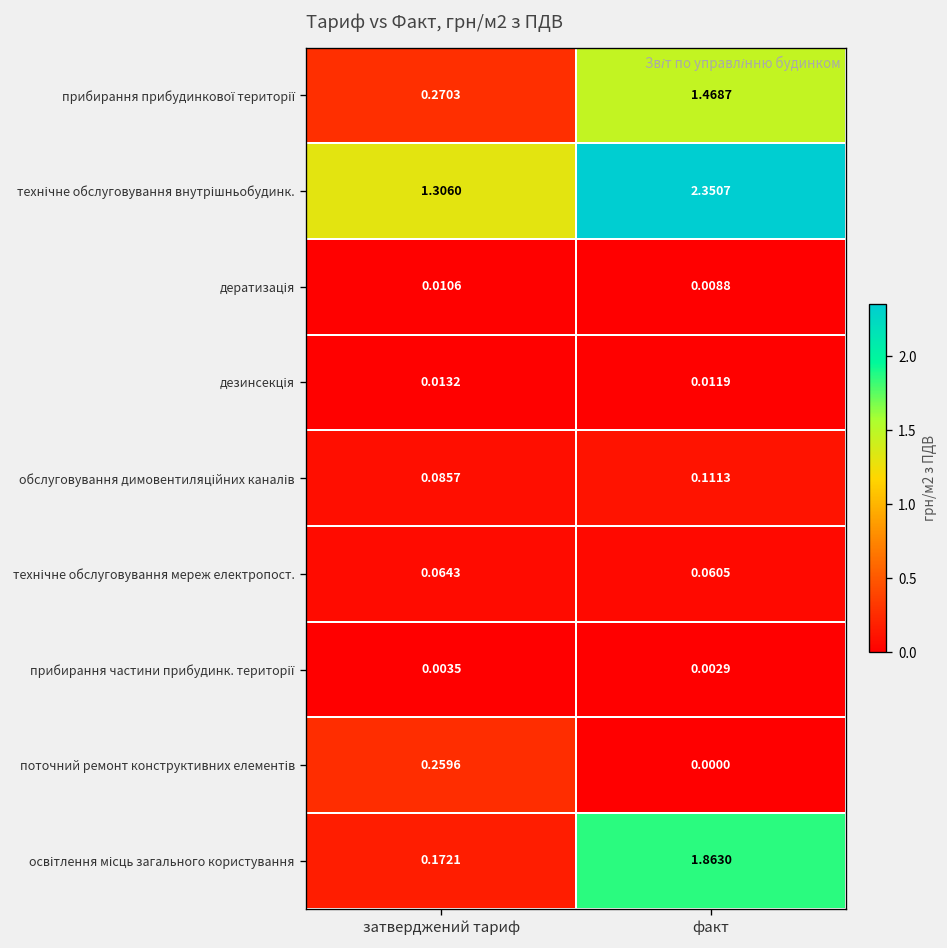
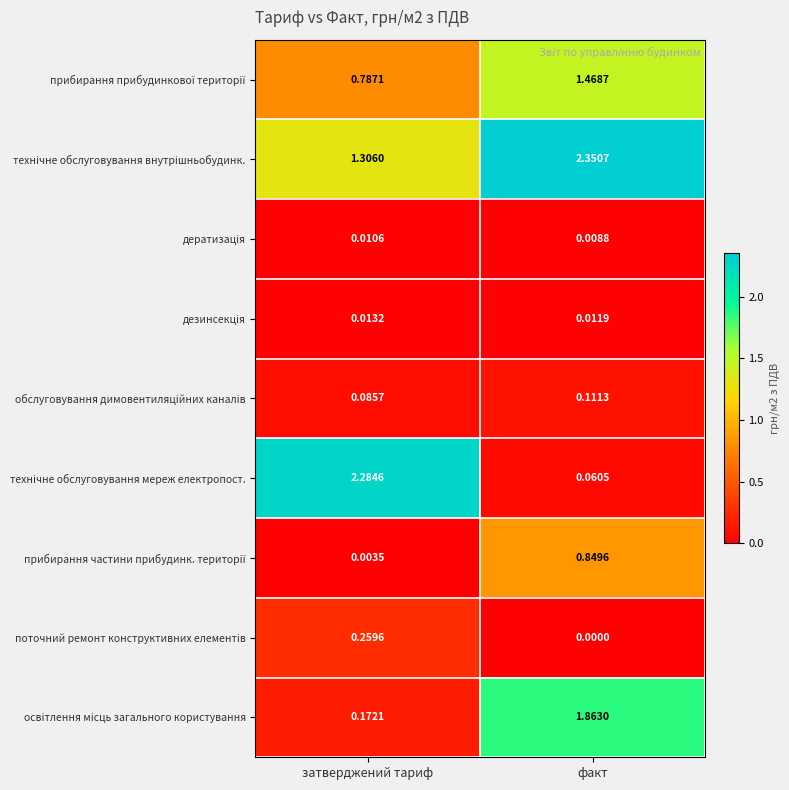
прибирання прибудинкової території, затверджений тариф: 0.2703 -> 0.7871
технічне обслуговування мереж електропост., затверджений тариф: 0.0643 -> 2.2846
прибирання частини прибудинк. території, факт: 0.0029 -> 0.8496
